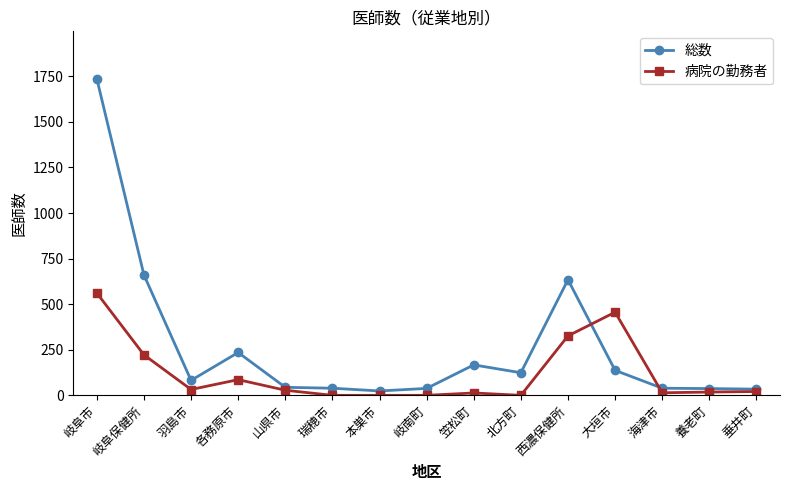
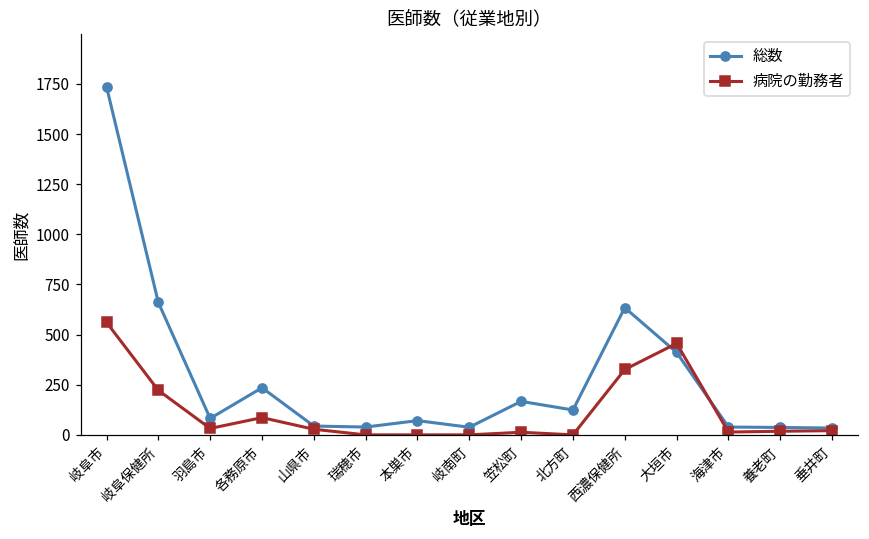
総数, 本巣市: 20 -> 70
総数, 大垣市: 140 -> 410
